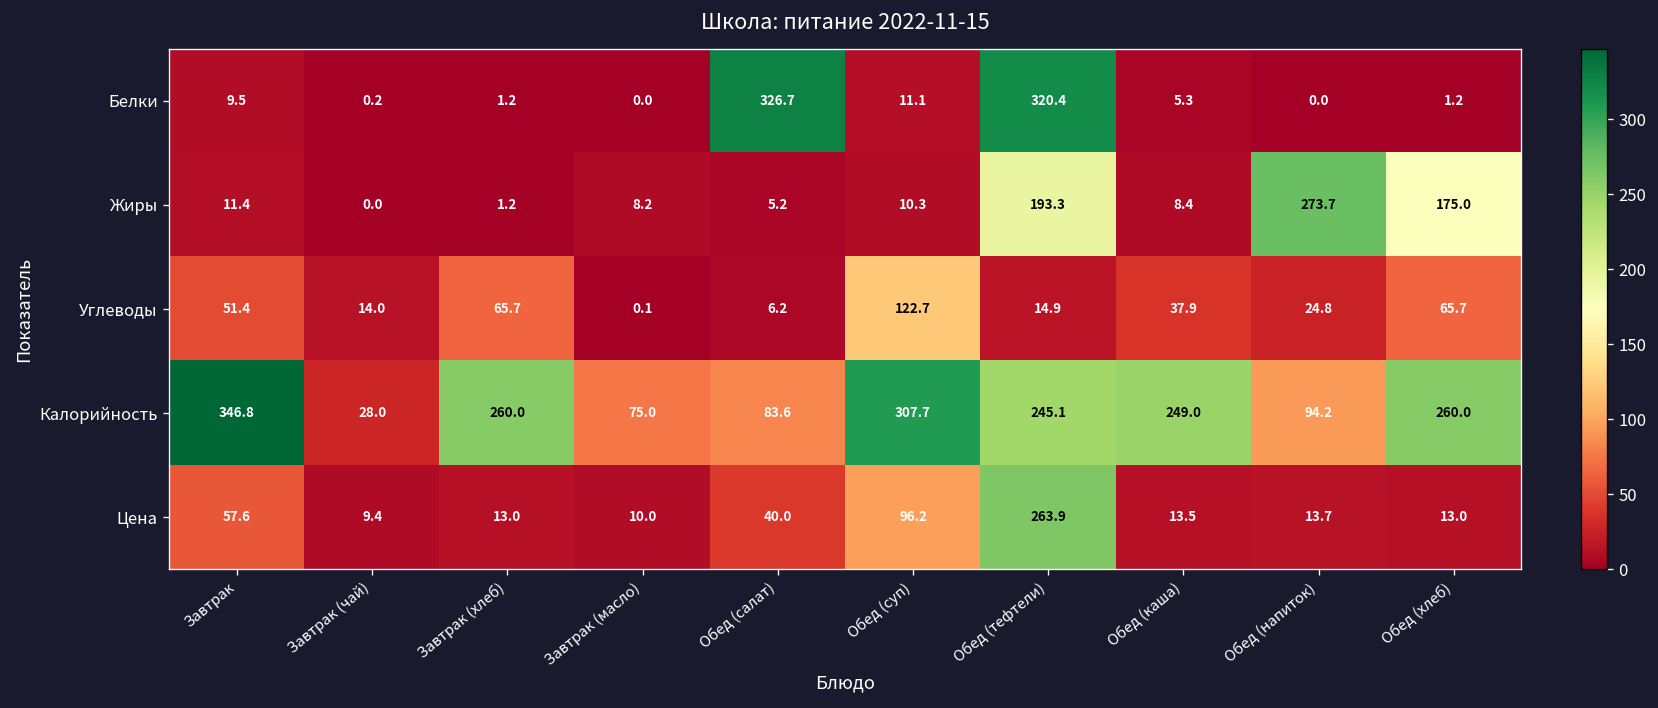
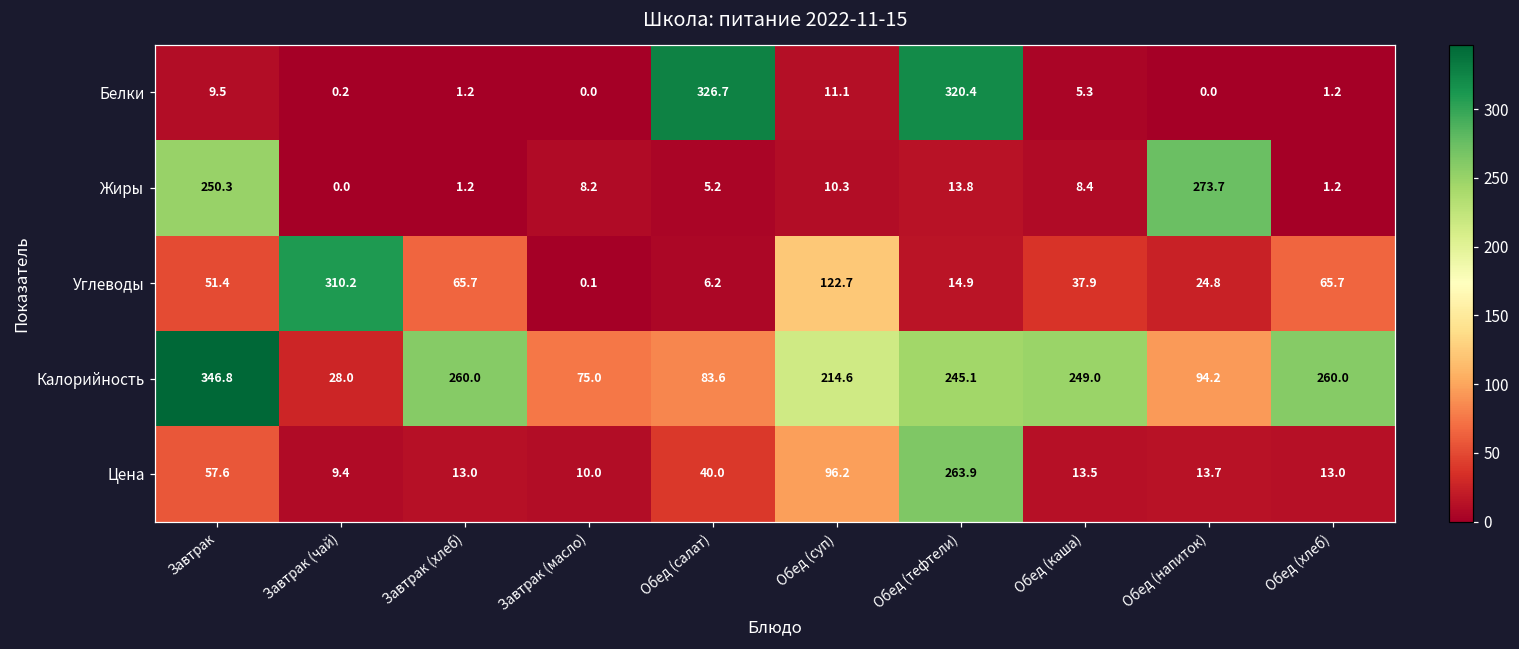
Жиры, Завтрак: 11.4 -> 250.3
Жиры, Обед (тефтели): 193.3 -> 13.8
Жиры, Обед (хлеб): 175.0 -> 1.2
Углеводы, Завтрак (чай): 14.0 -> 310.2
Калорийность, Обед (суп): 307.7 -> 214.6
